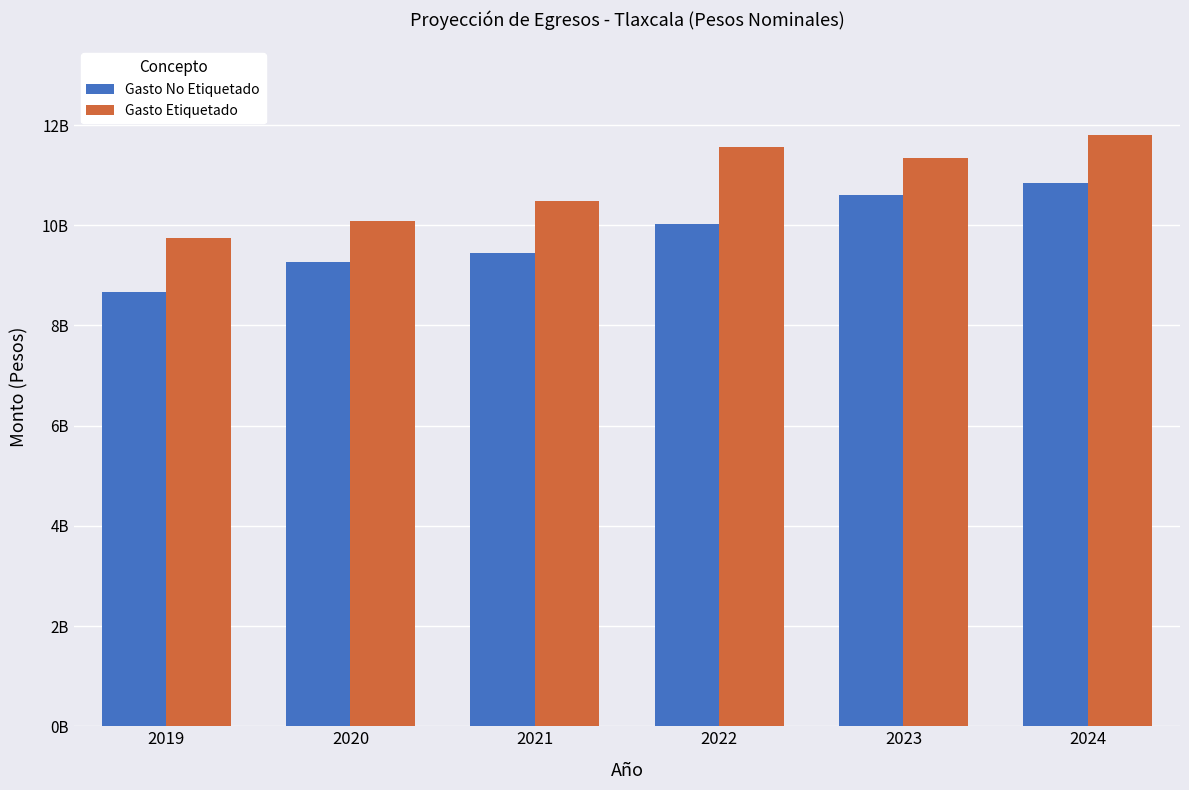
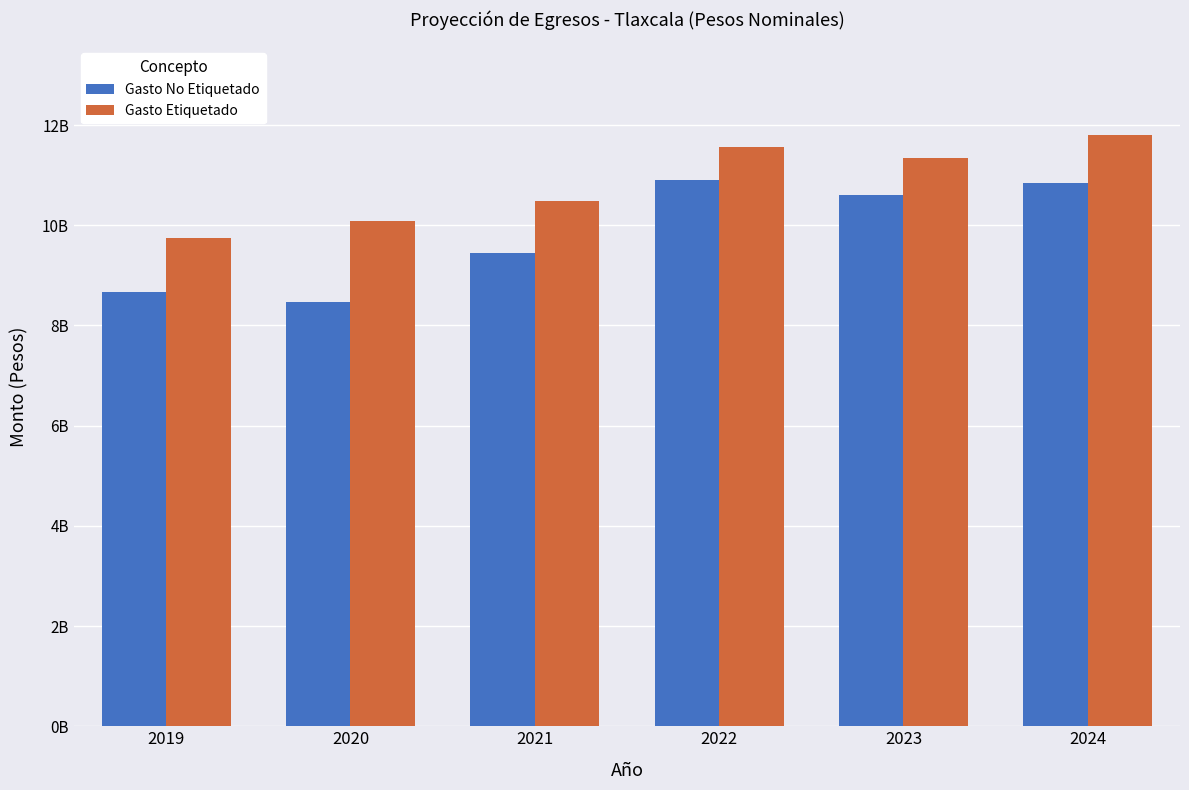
Gasto No Etiquetado, 2020: 9300000000 -> 8500000000
Gasto No Etiquetado, 2022: 10000000000 -> 10900000000
